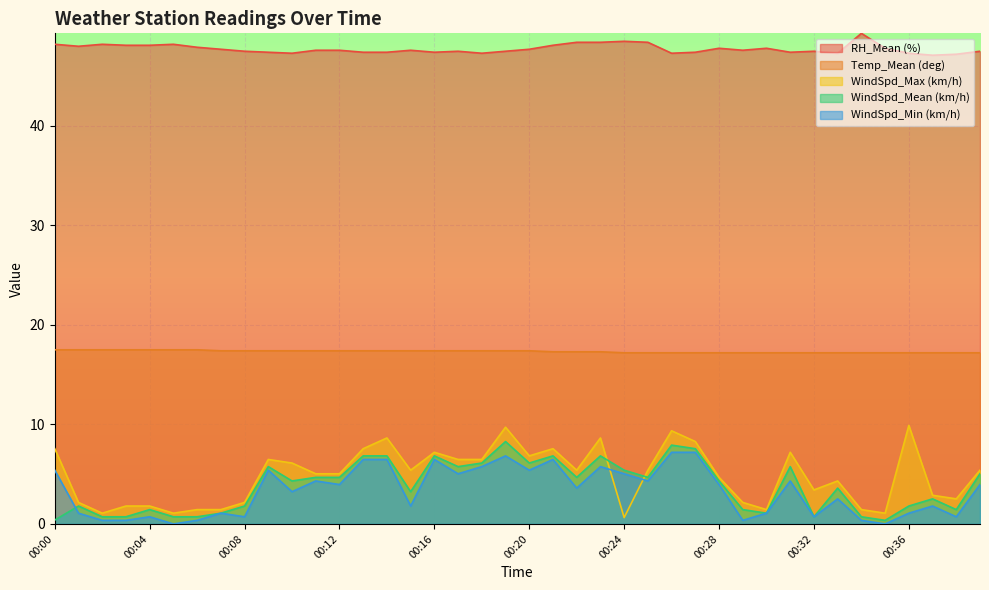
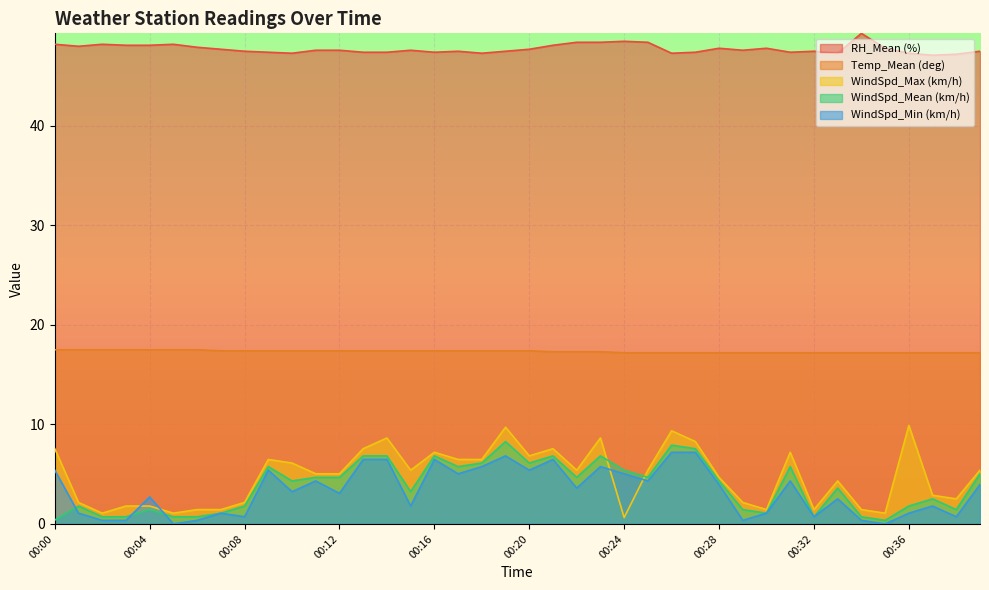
WindSpd_Min (km/h), 00:04: 1 -> 3
WindSpd_Min (km/h), 00:12: 4 -> 3
WindSpd_Max (km/h), 00:32: 3 -> 1
